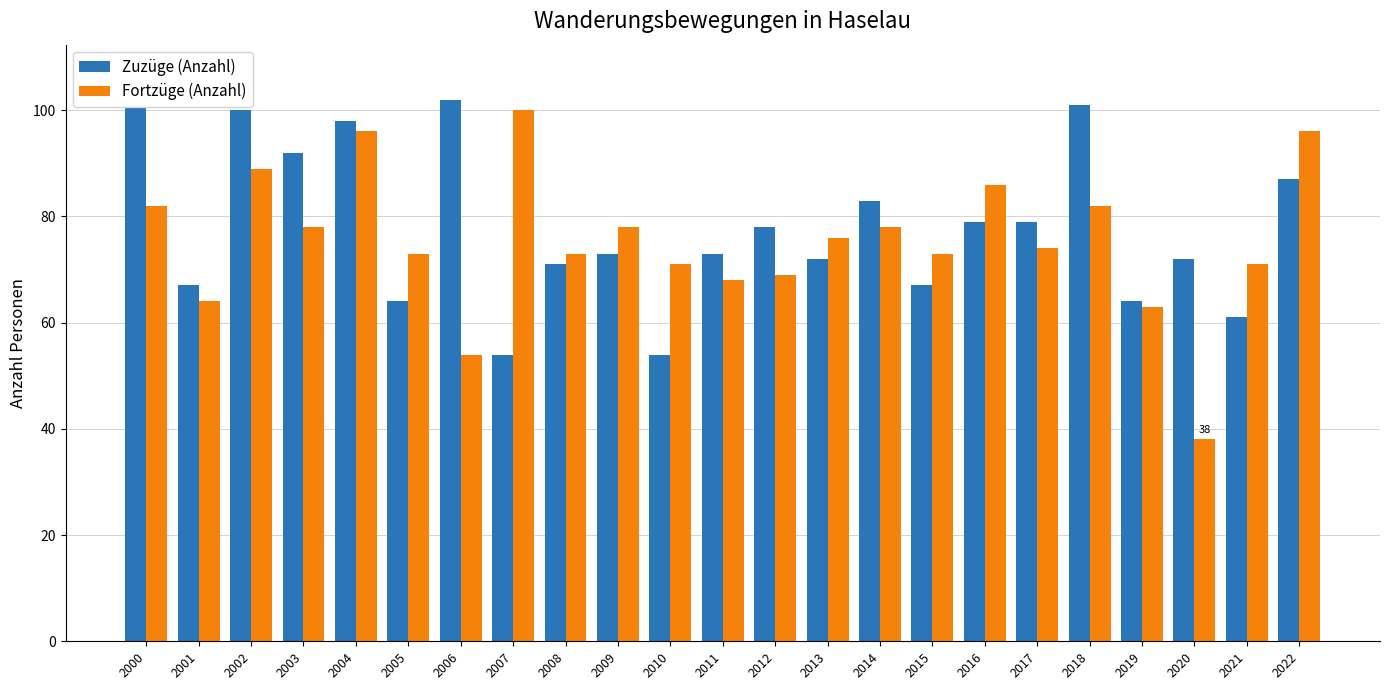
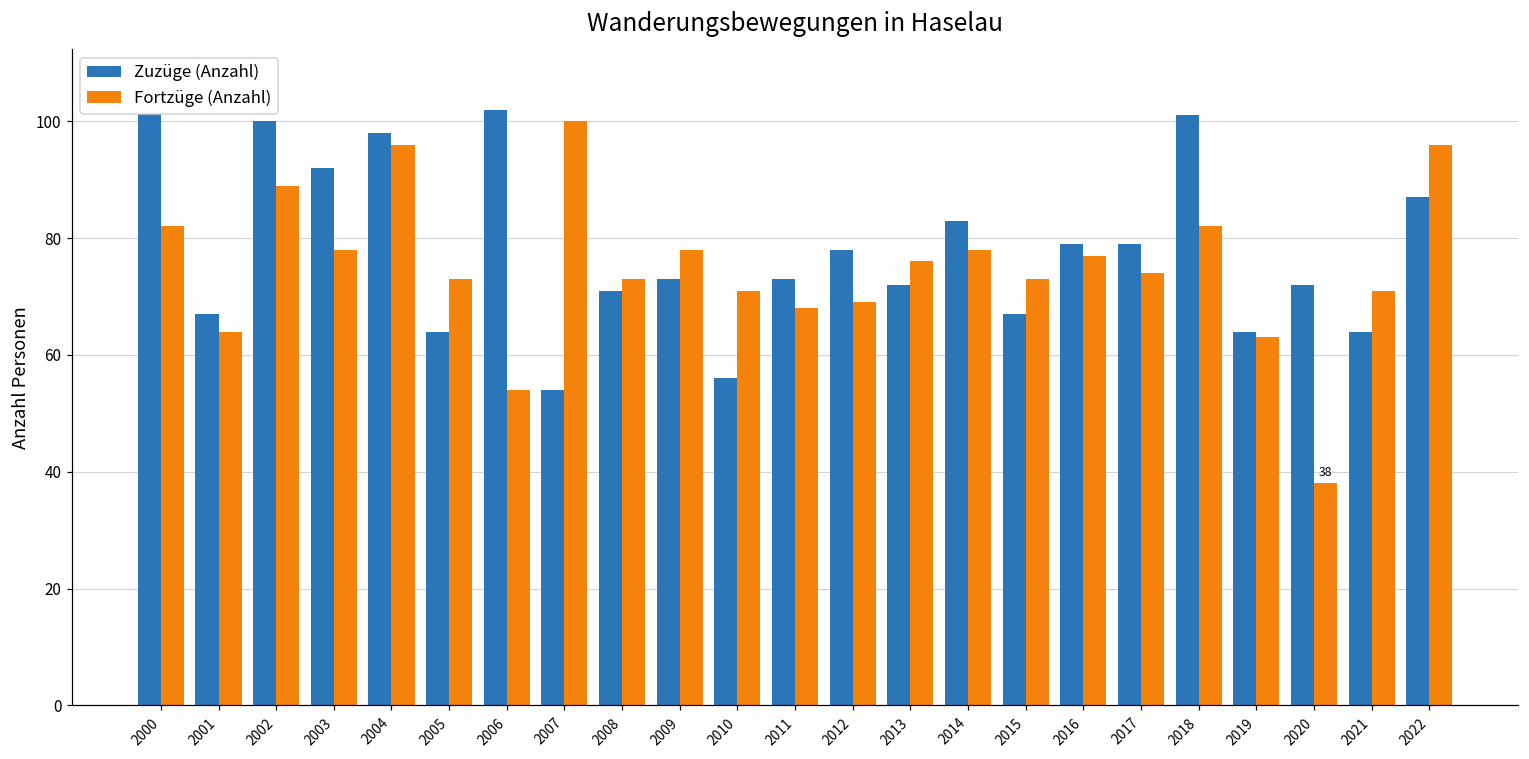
Zuzüge (Anzahl), 2010: 54 -> 56
Fortzüge (Anzahl), 2016: 86 -> 77
Zuzüge (Anzahl), 2021: 61 -> 64
